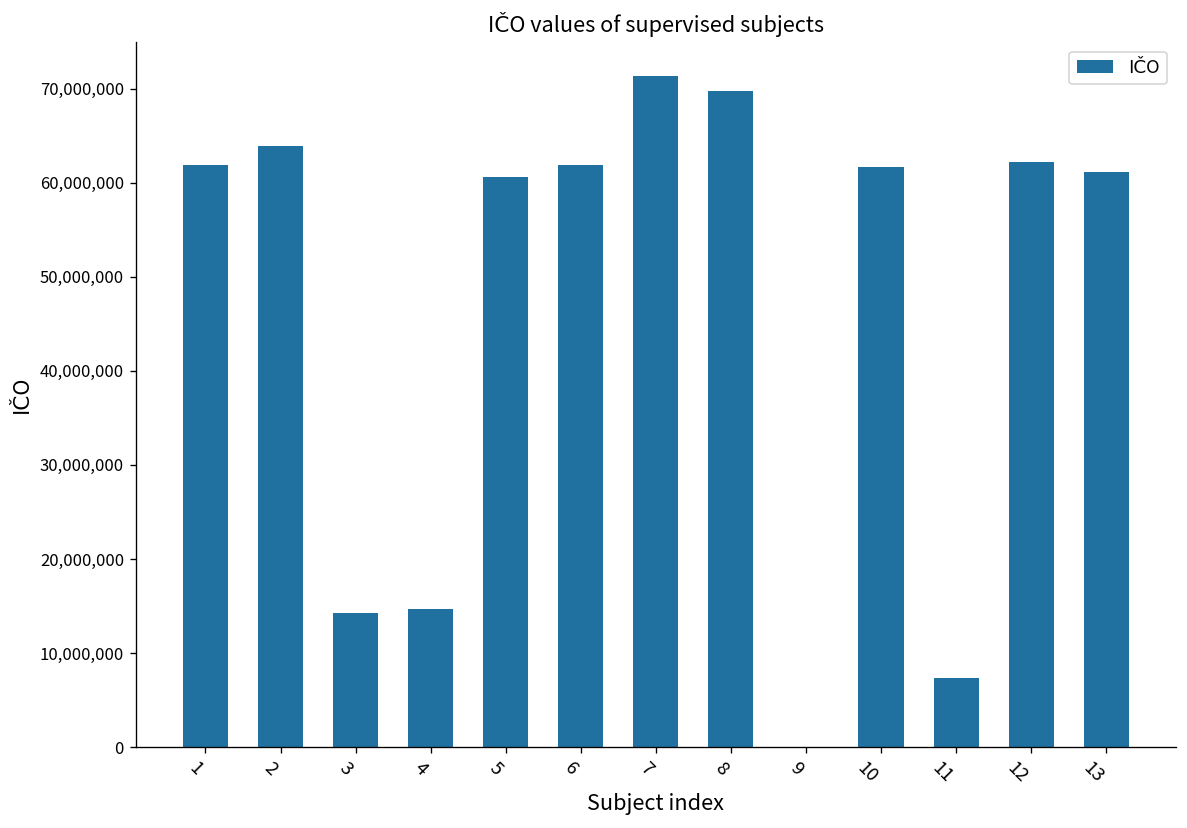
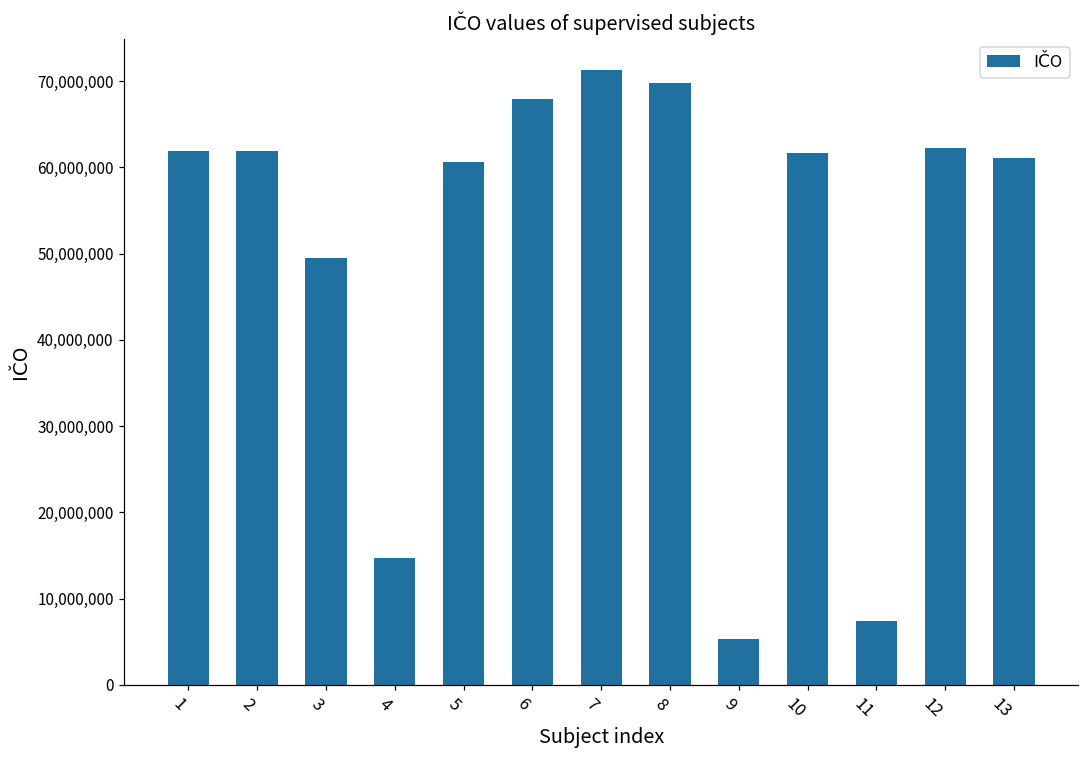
2: 64,000,000 -> 62,000,000
3: 14,000,000 -> 50,000,000
6: 62,000,000 -> 68,000,000
9: 0 -> 5,000,000
